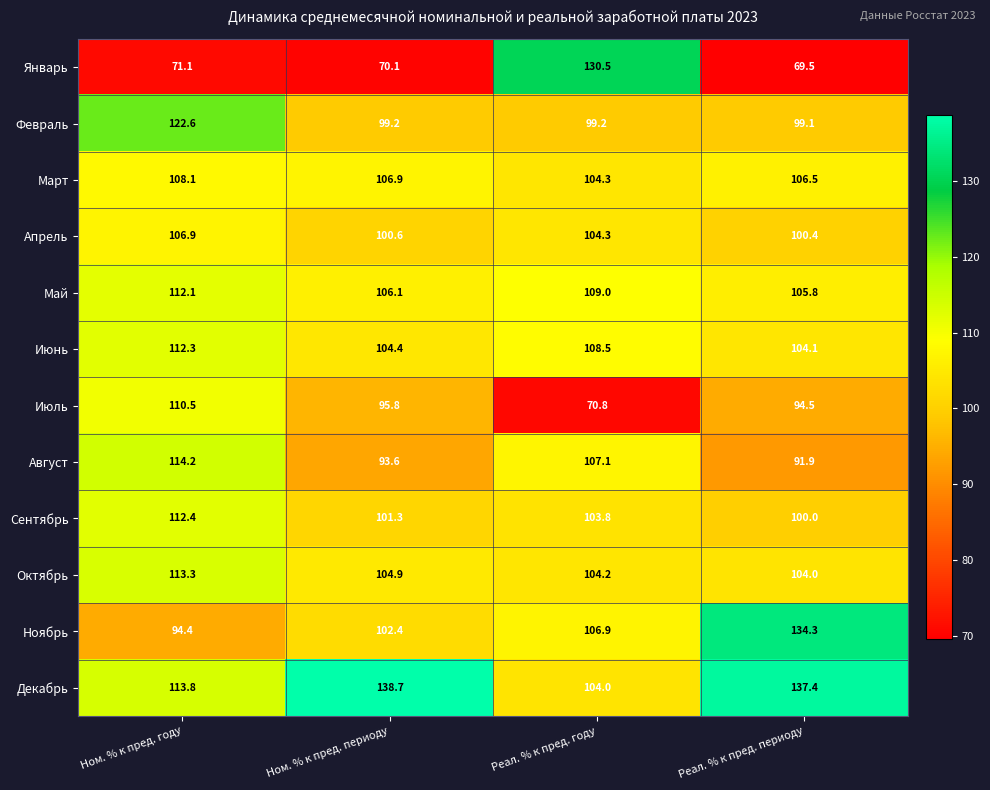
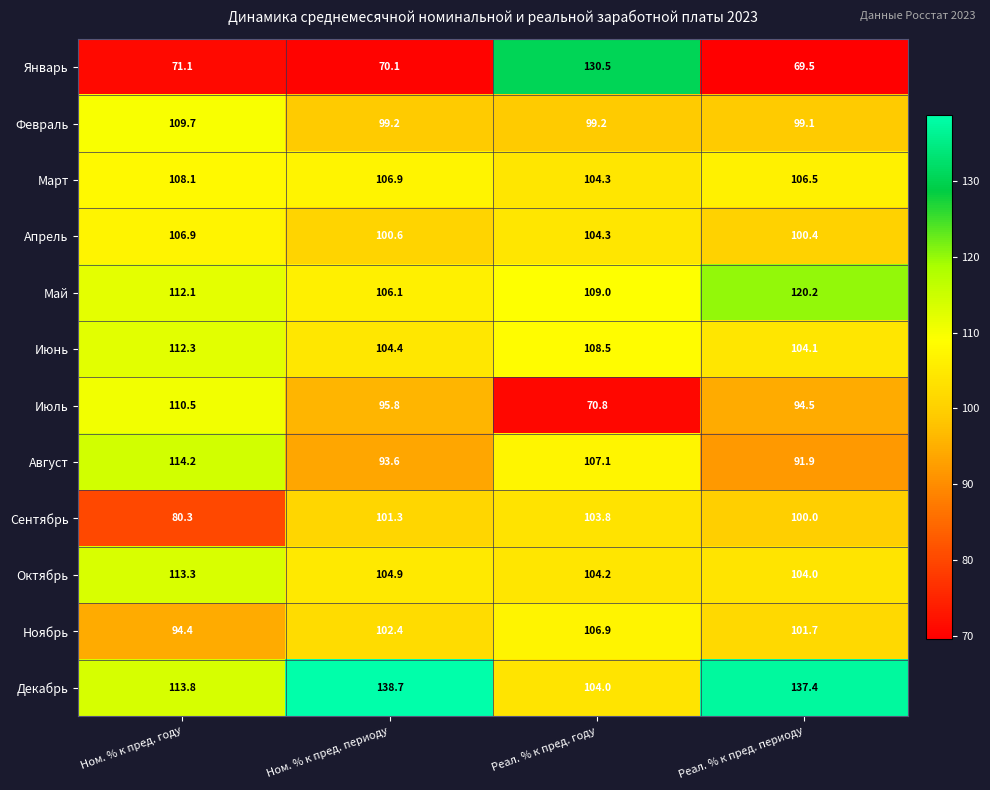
Февраль, Ном. % к пред. году: 122.6 -> 109.7
Май, Реал. % к пред. периоду: 105.8 -> 120.2
Сентябрь, Ном. % к пред. году: 112.4 -> 80.3
Ноябрь, Реал. % к пред. периоду: 134.3 -> 101.7
